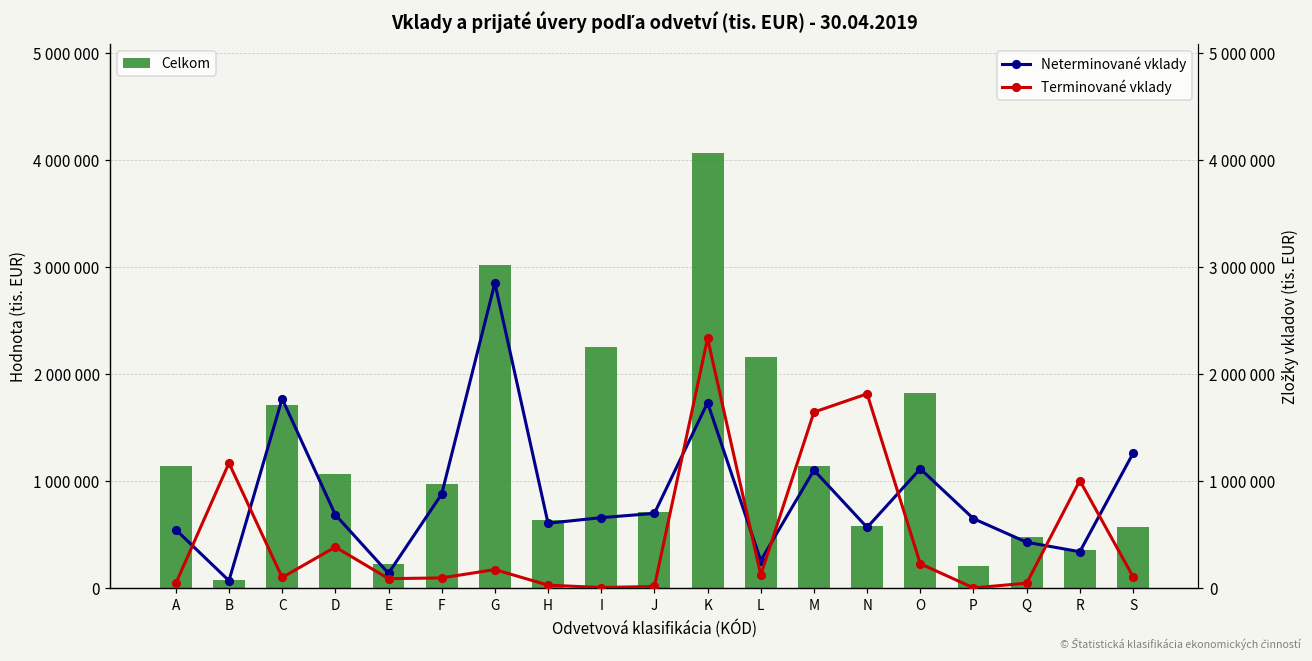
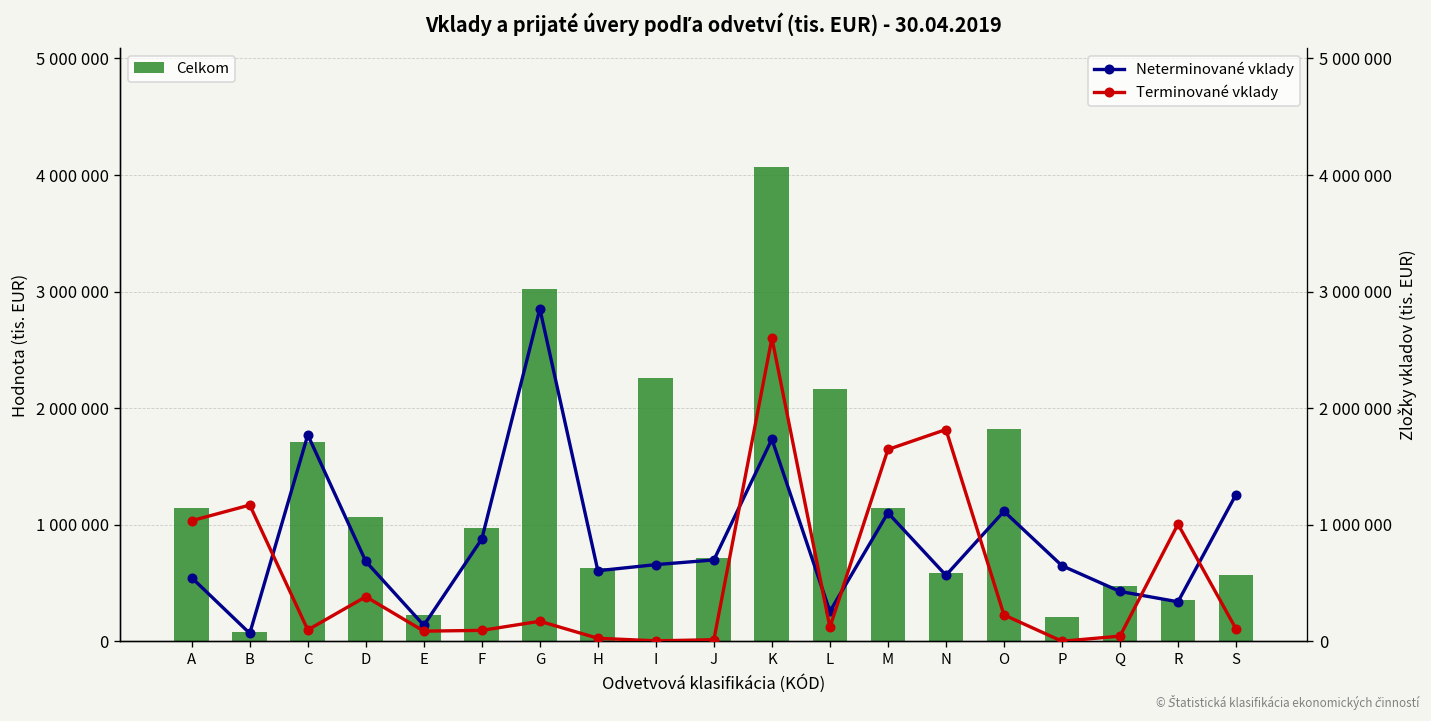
Terminované vklady, A: 0 -> 1000000
Terminované vklady, K: 2300000 -> 2600000
